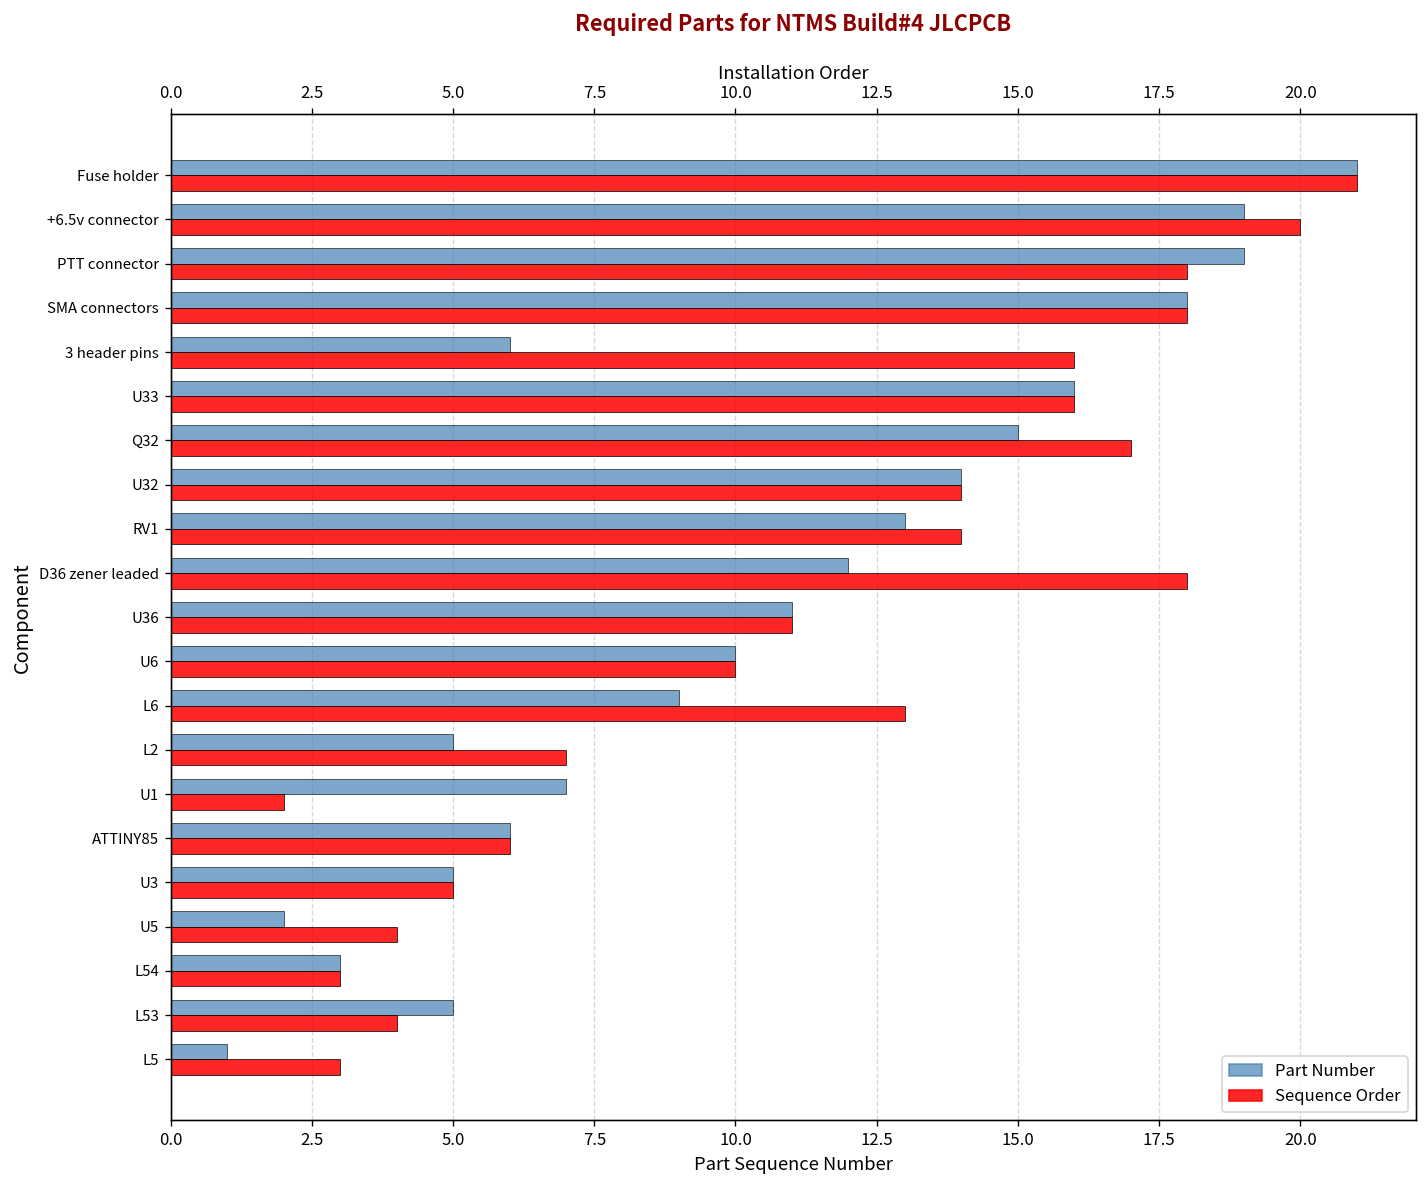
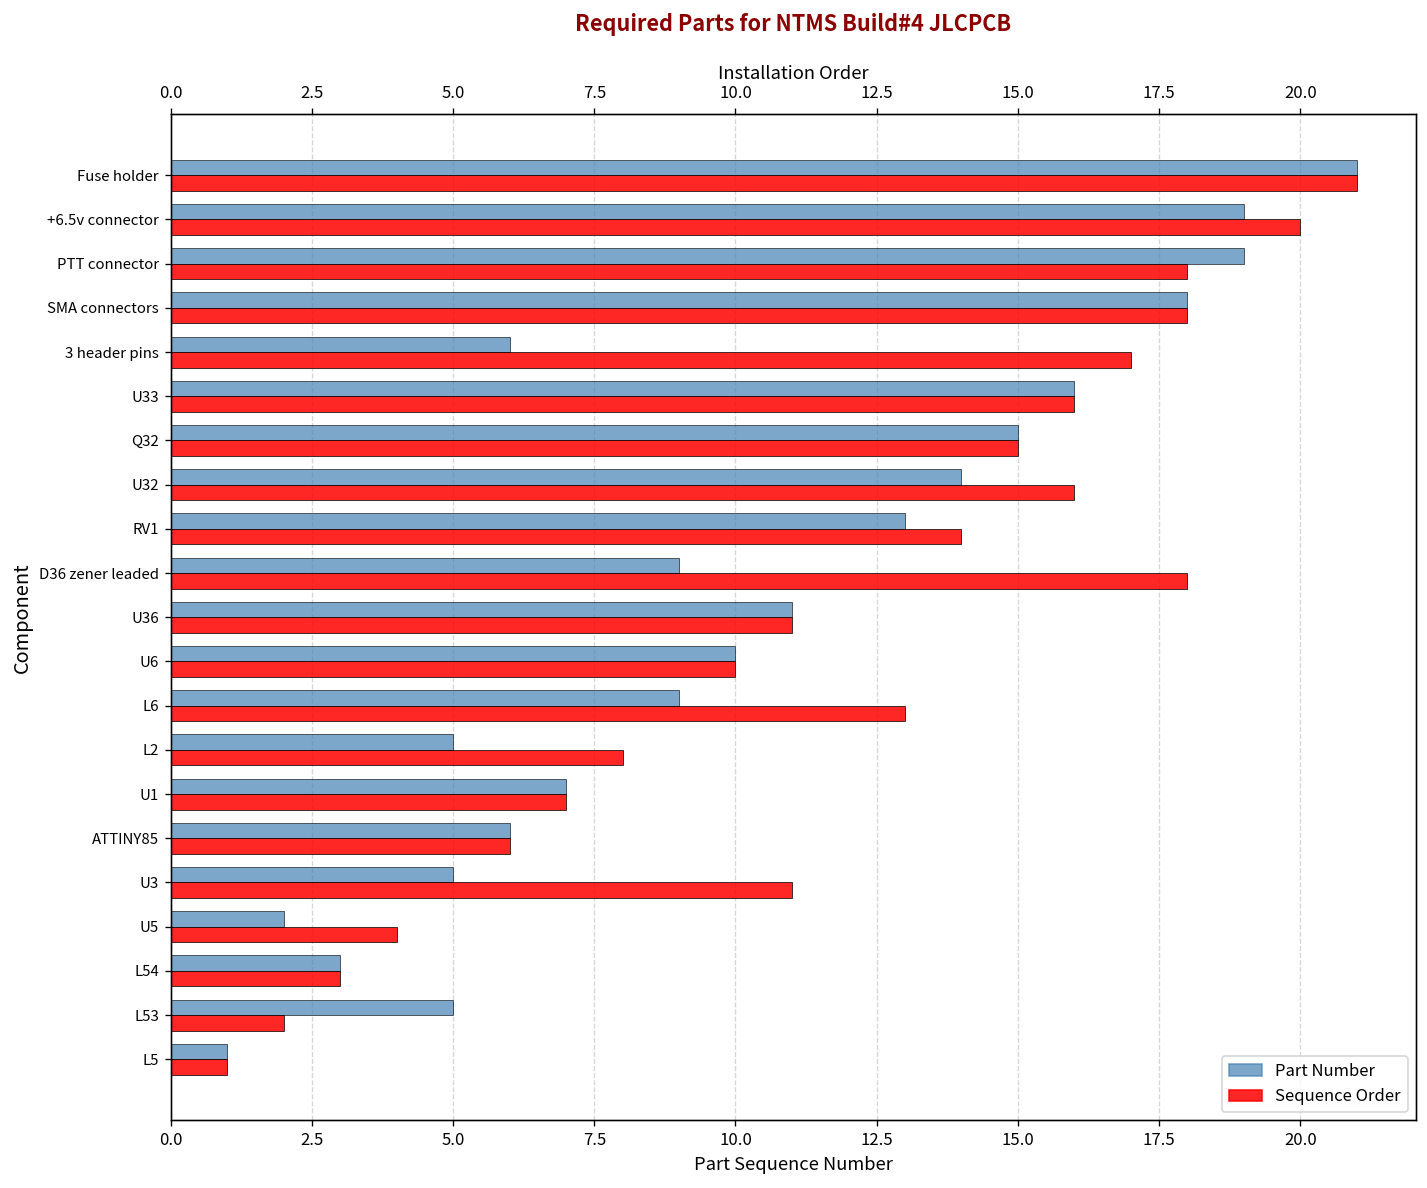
Sequence Order, 3 header pins: 16 -> 17
Sequence Order, Q32: 17 -> 15
Sequence Order, U32: 14 -> 16
Part Number, D36 zener leaded: 12 -> 9
Sequence Order, L2: 7 -> 8
Sequence Order, U1: 2 -> 7
Sequence Order, U3: 5 -> 11
Sequence Order, L53: 4 -> 2
Sequence Order, L5: 3 -> 1
